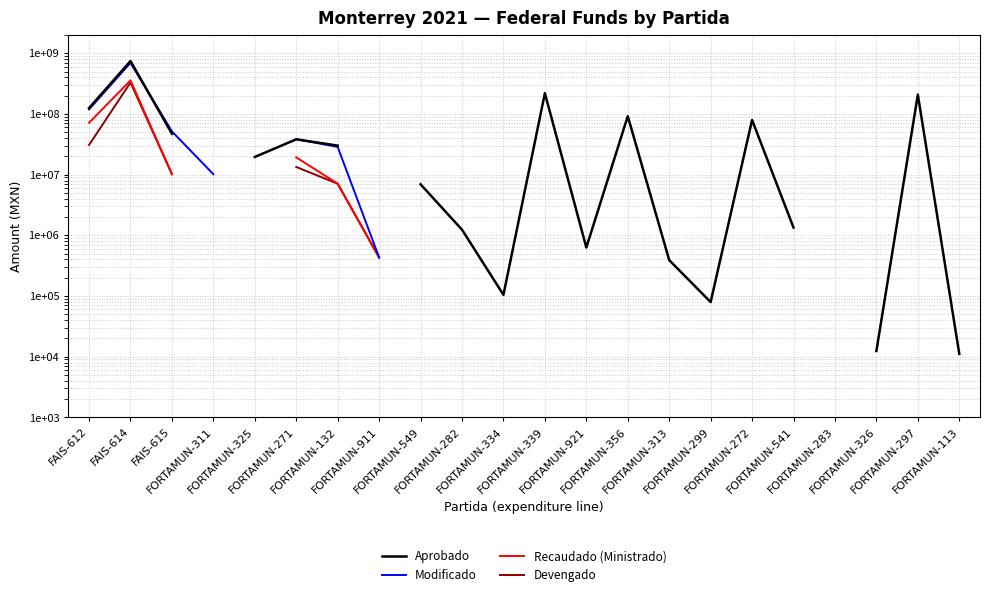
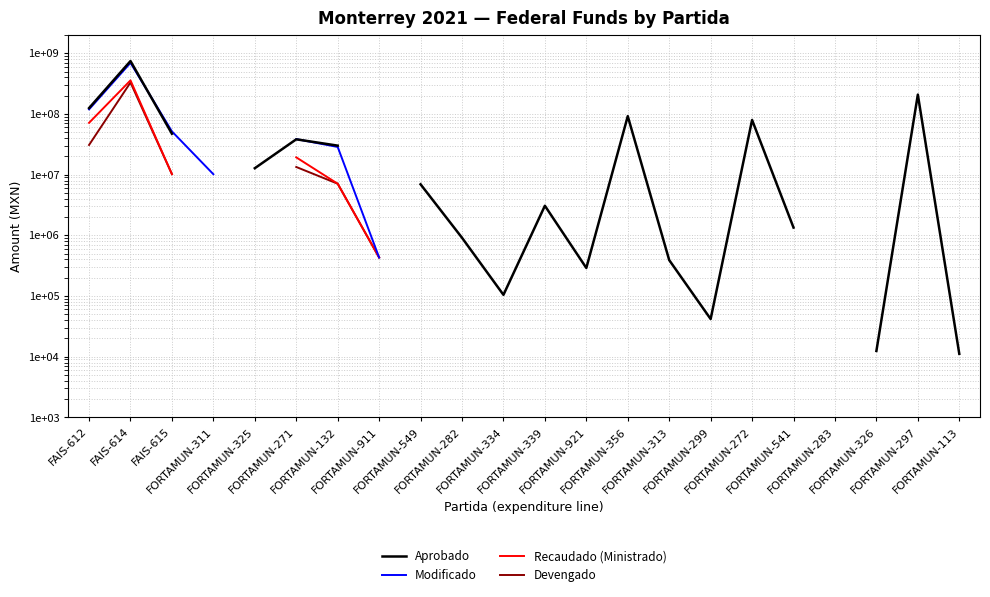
Aprobado, FORTAMUN-325: 20000000 -> 13000000
Aprobado, FORTAMUN-282: 1200000 -> 900000
Aprobado, FORTAMUN-339: 220000000 -> 3000000
Aprobado, FORTAMUN-921: 600000 -> 300000
Aprobado, FORTAMUN-299: 80000 -> 40000
